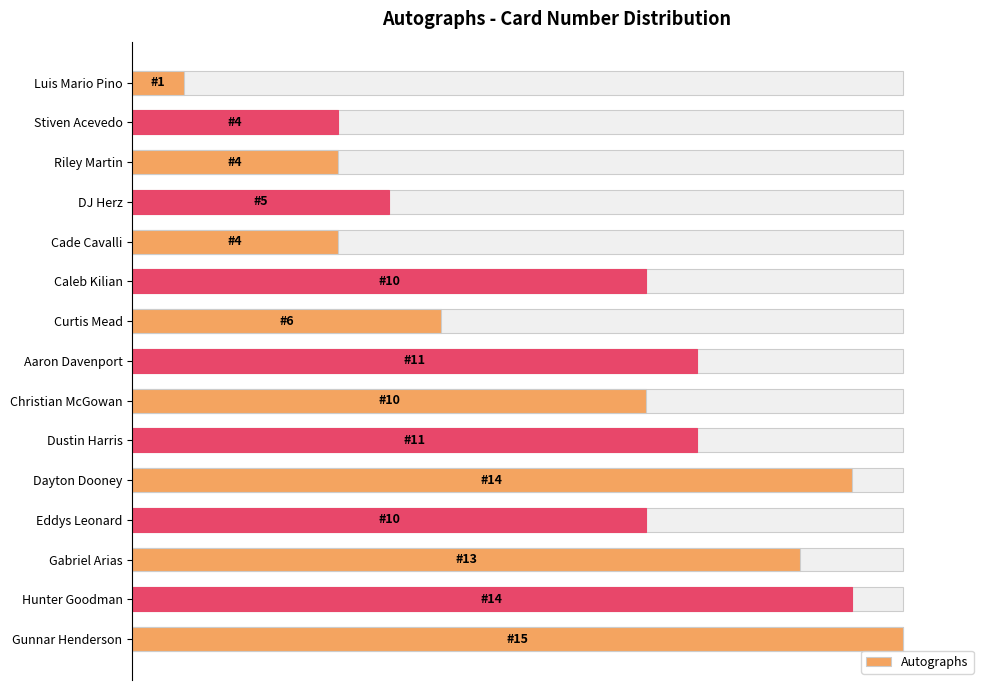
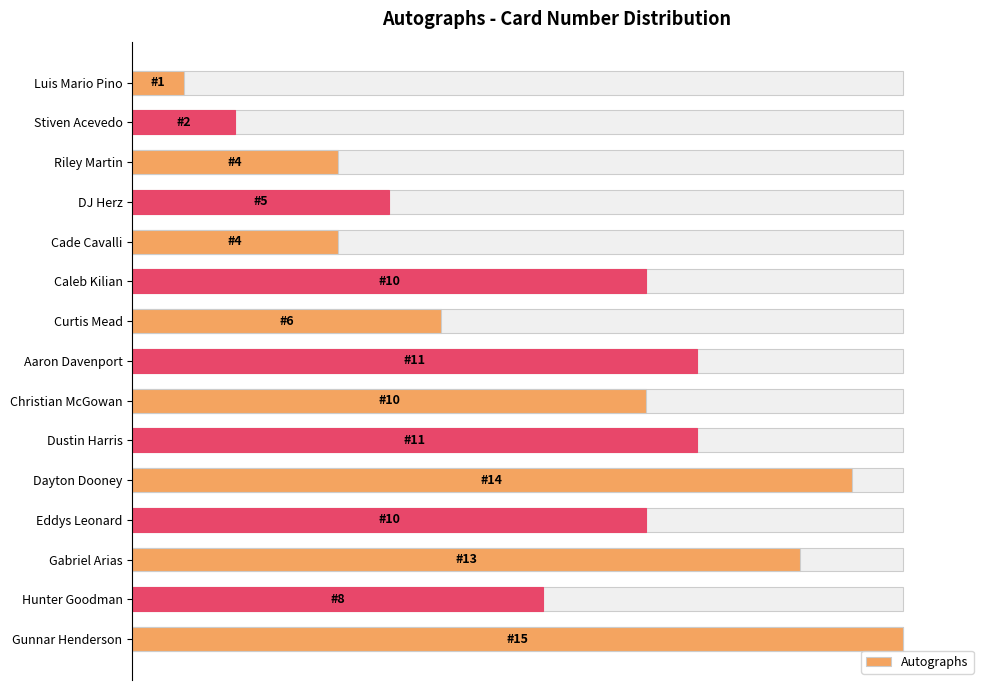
Autographs, Stiven Acevedo: 4 -> 2
Autographs, Hunter Goodman: 14 -> 8
